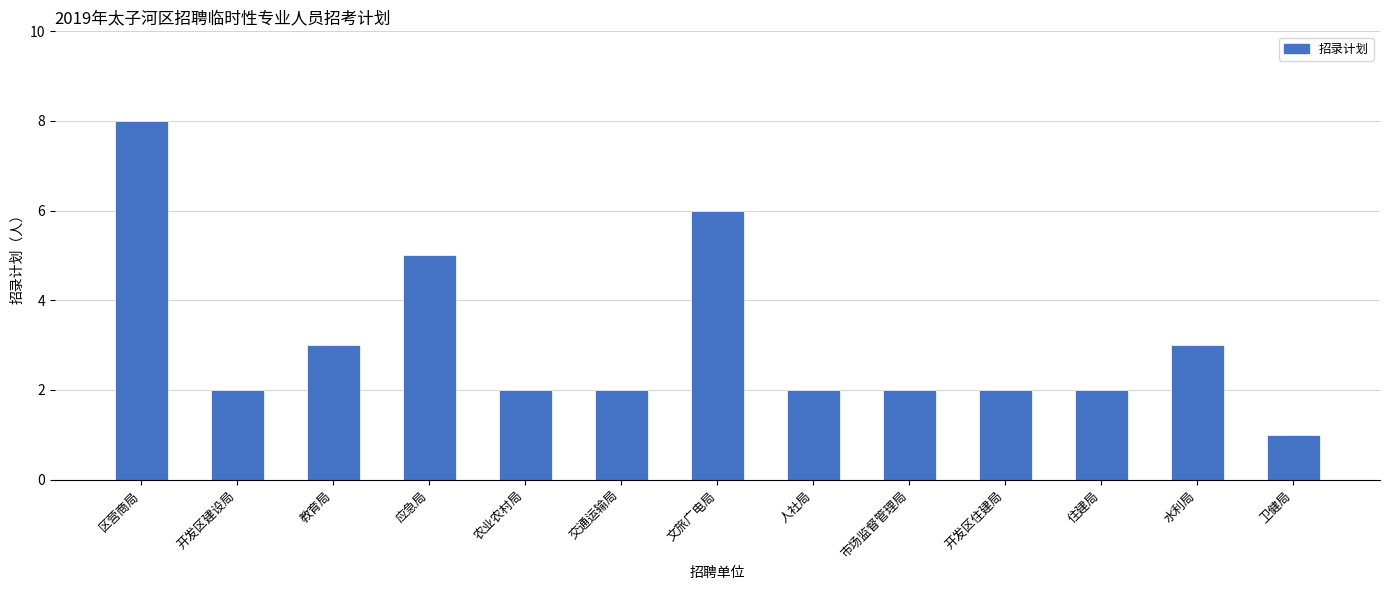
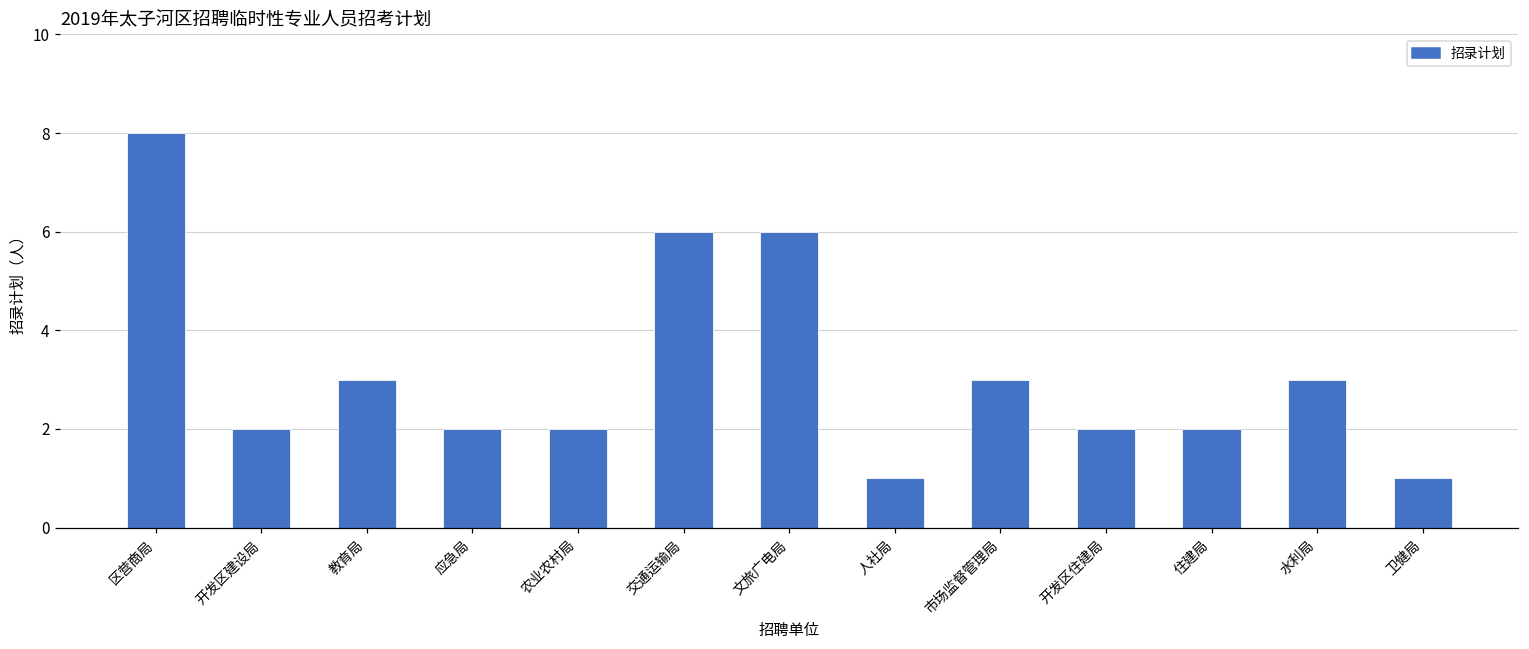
应急局: 5 -> 2
交通运输局: 2 -> 6
人社局: 2 -> 1
市场监督管理局: 2 -> 3
